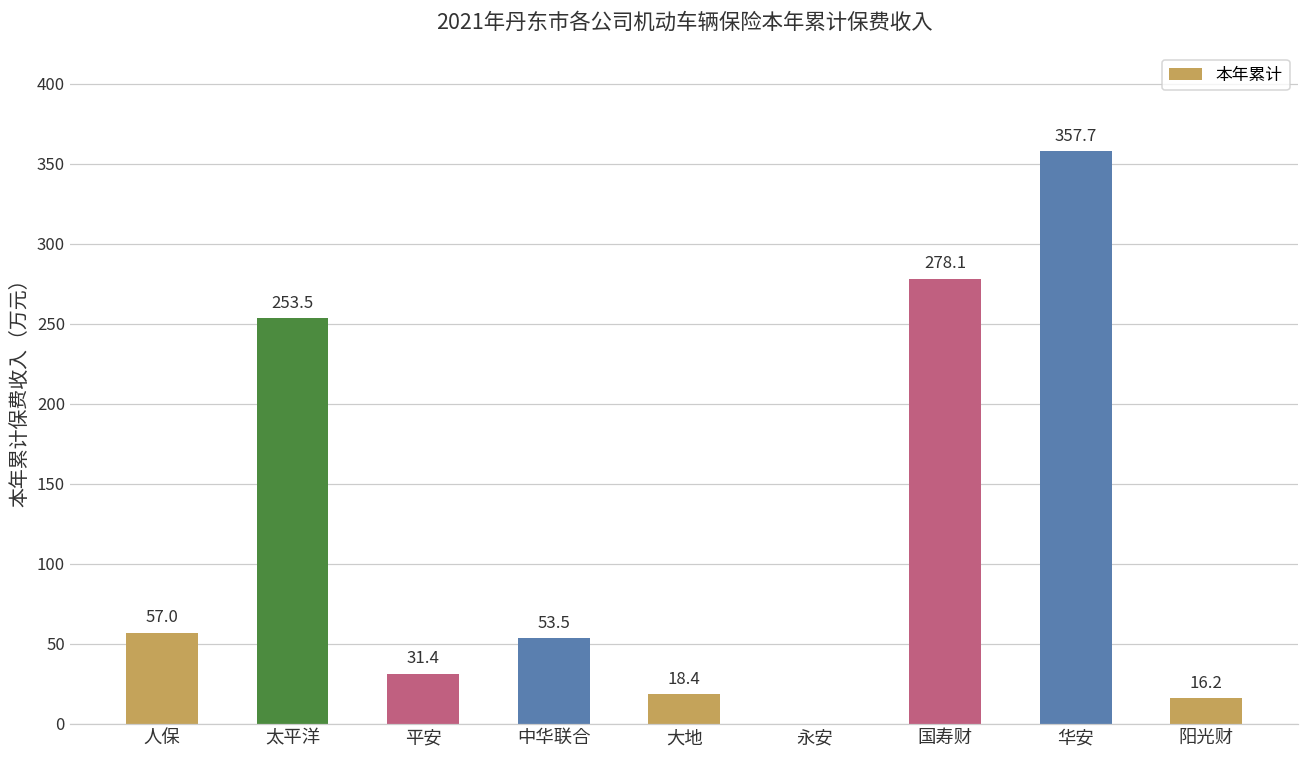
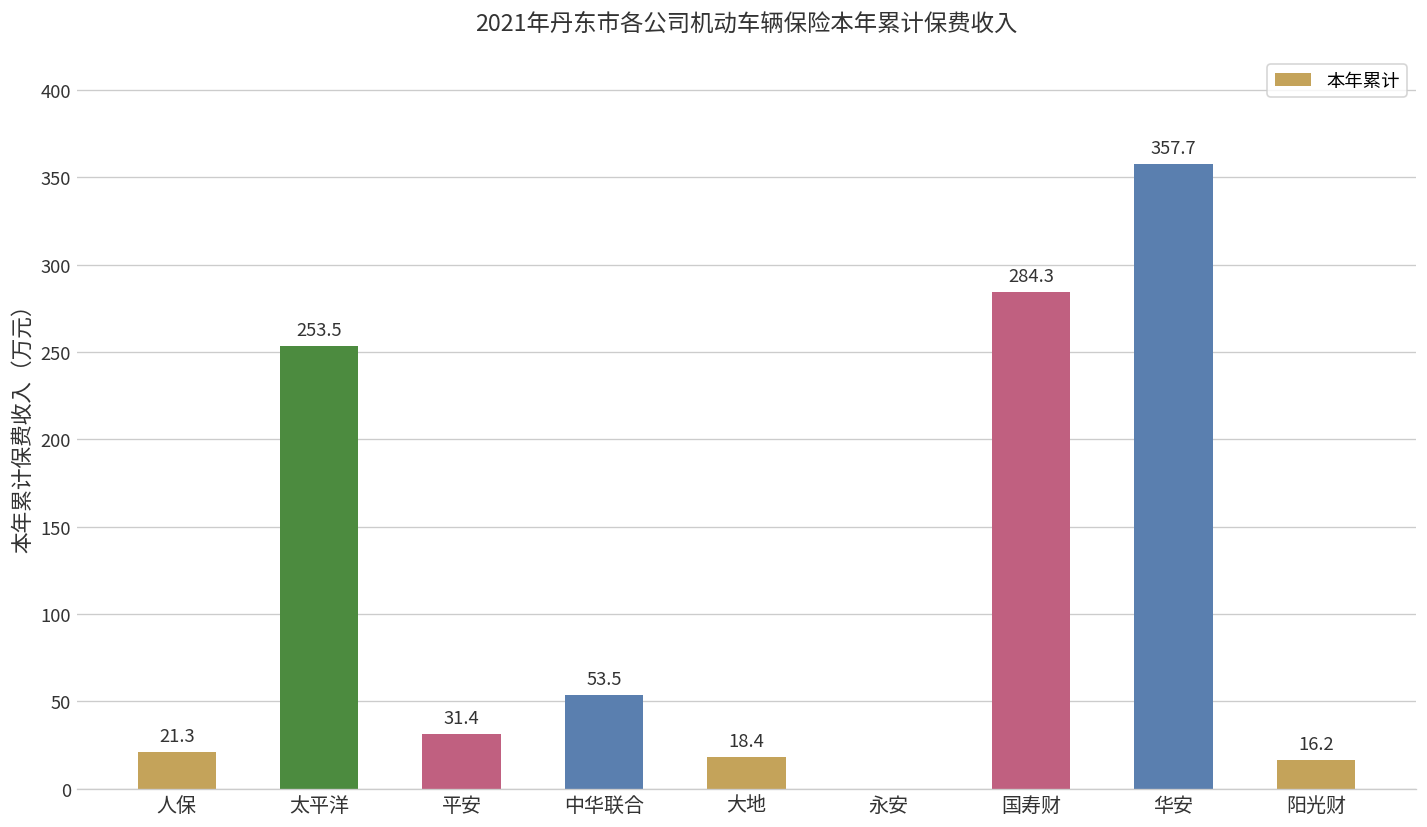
人保: 57.0 -> 21.3
国寿财: 278.1 -> 284.3
